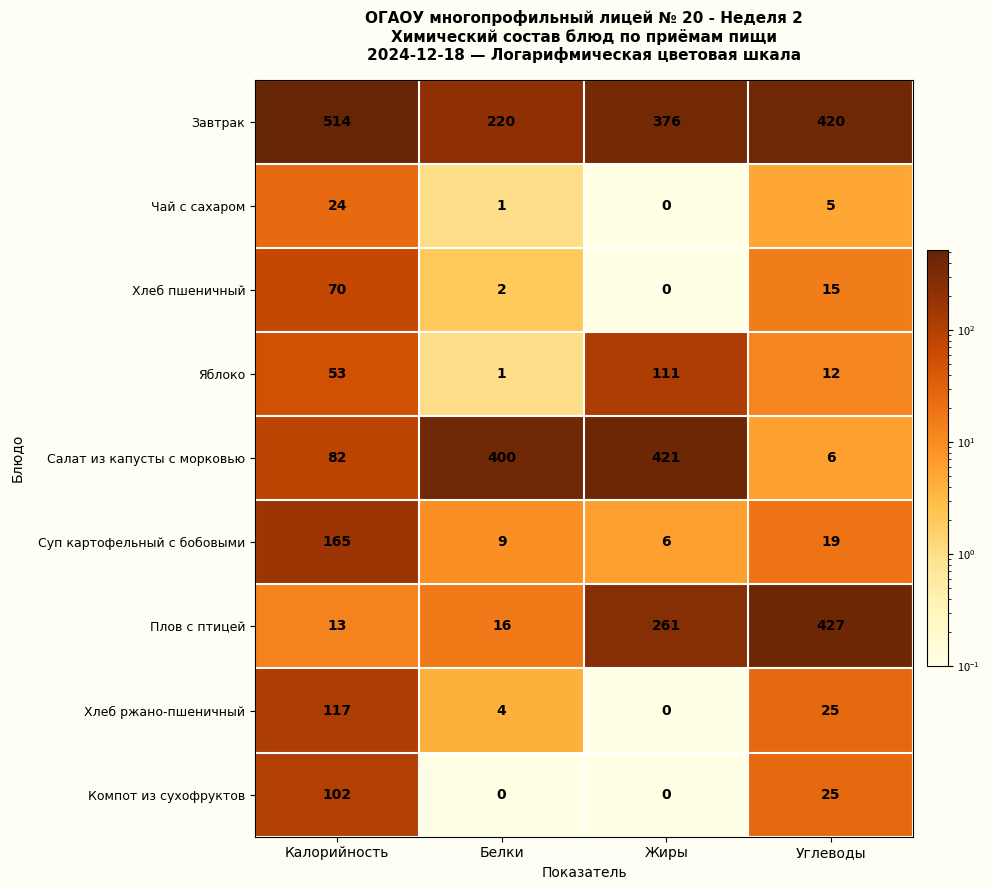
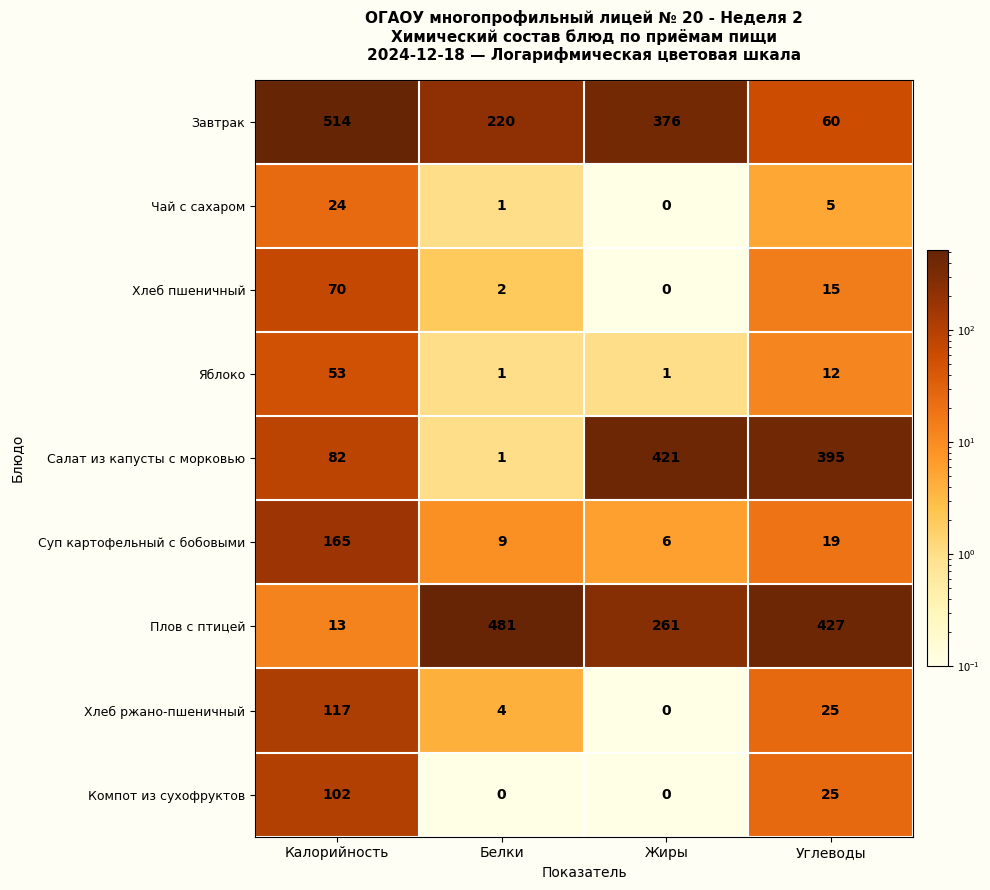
Завтрак, Углеводы: 420 -> 60
Яблоко, Жиры: 111 -> 1
Салат из капусты с морковью, Белки: 400 -> 1
Салат из капусты с морковью, Углеводы: 6 -> 395
Плов с птицей, Белки: 16 -> 481
